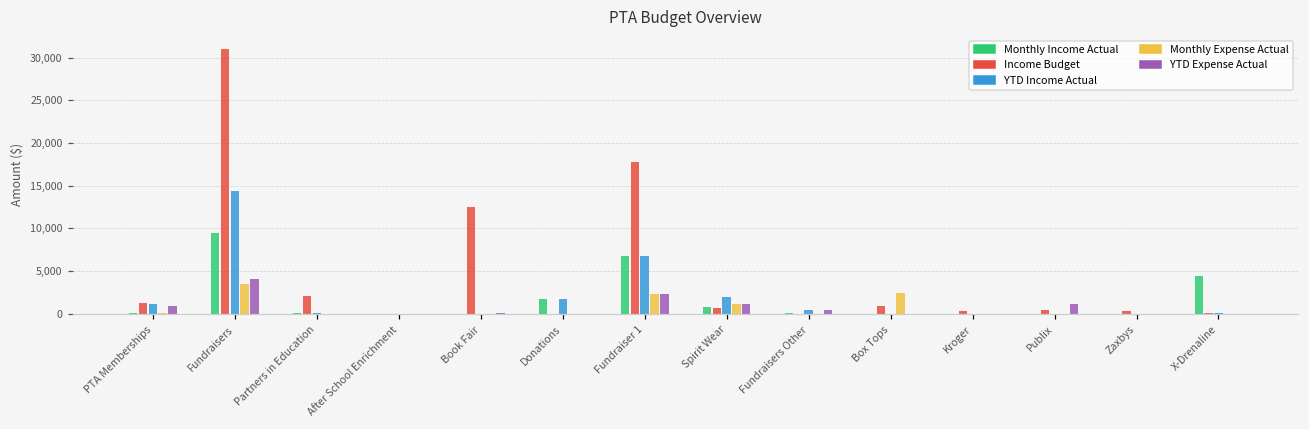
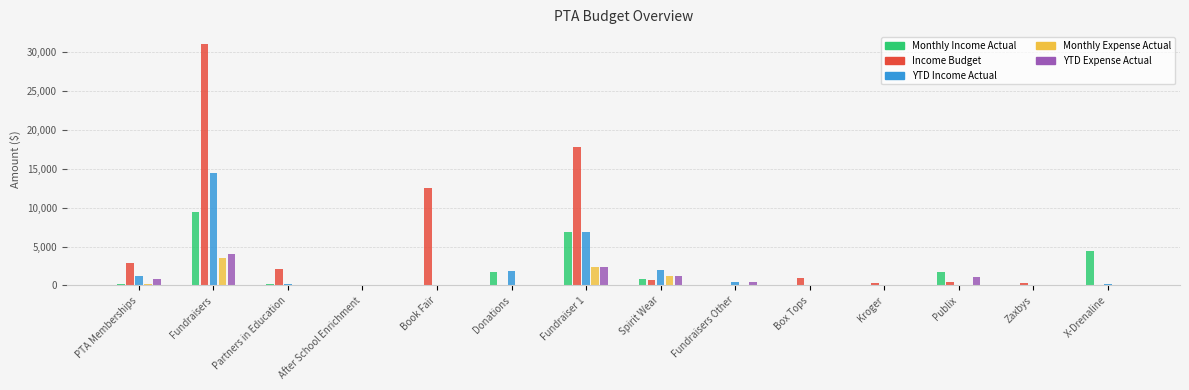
Income Budget, PTA Memberships: 1,000 -> 3,000
Monthly Expense Actual, Box Tops: 3,000 -> 0
Monthly Income Actual, Publix: 0 -> 2,000
